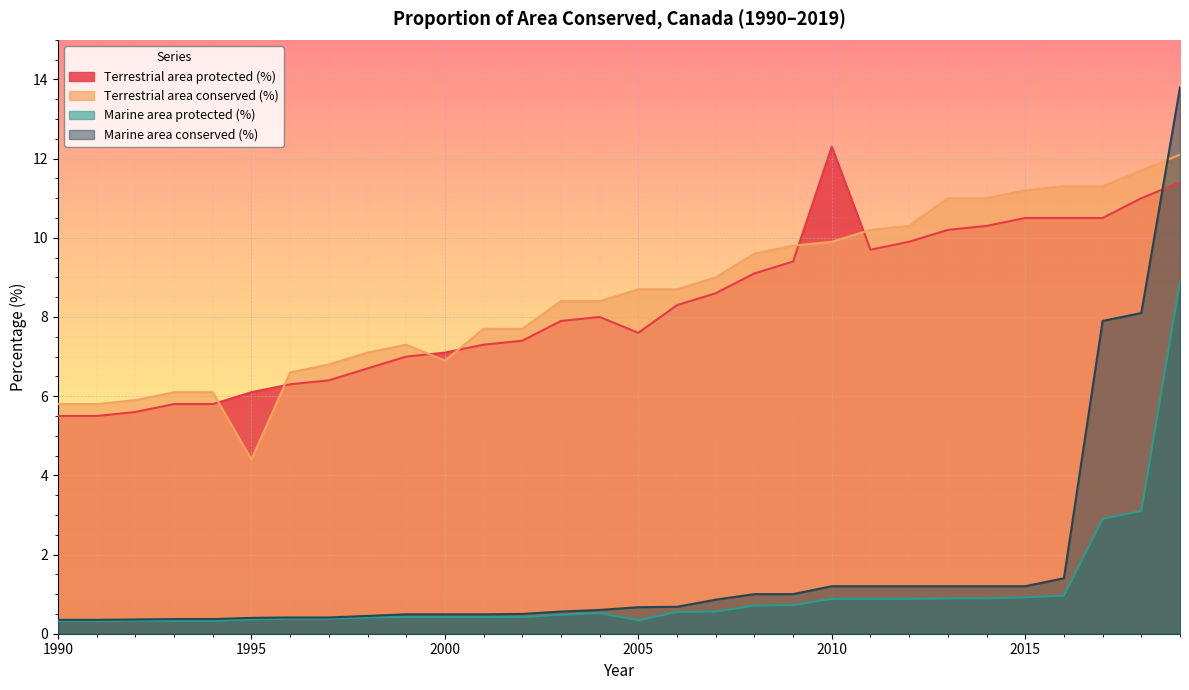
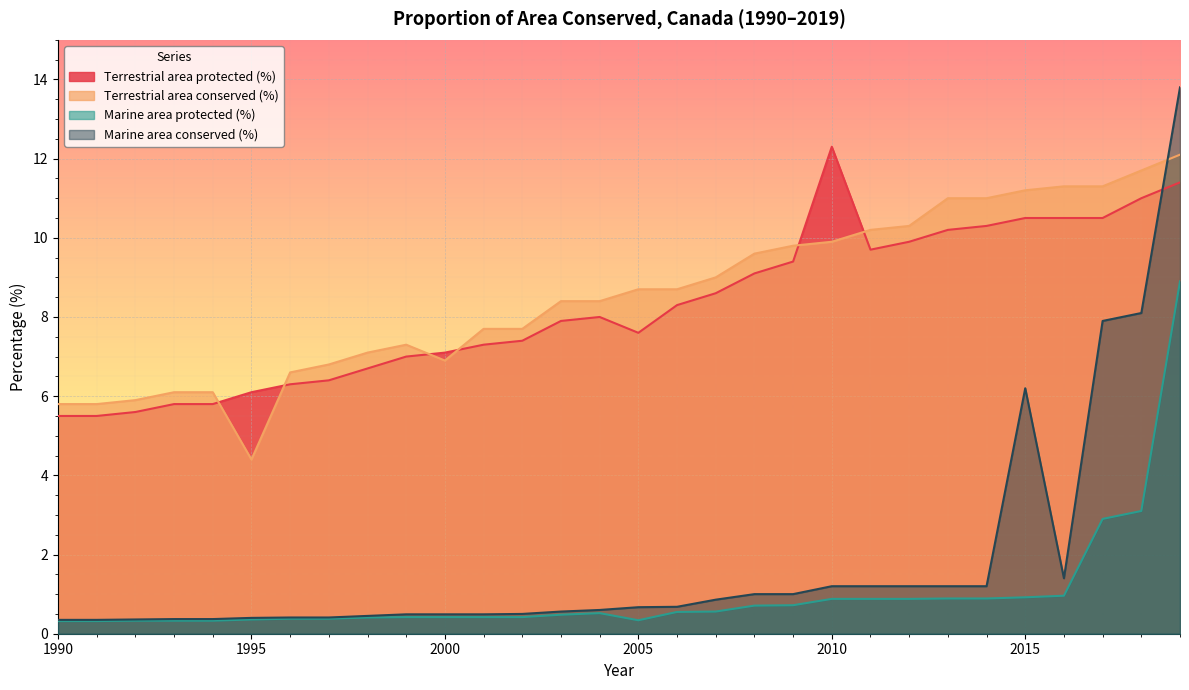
Marine area conserved (%), 2015: 1.2 -> 6.2
